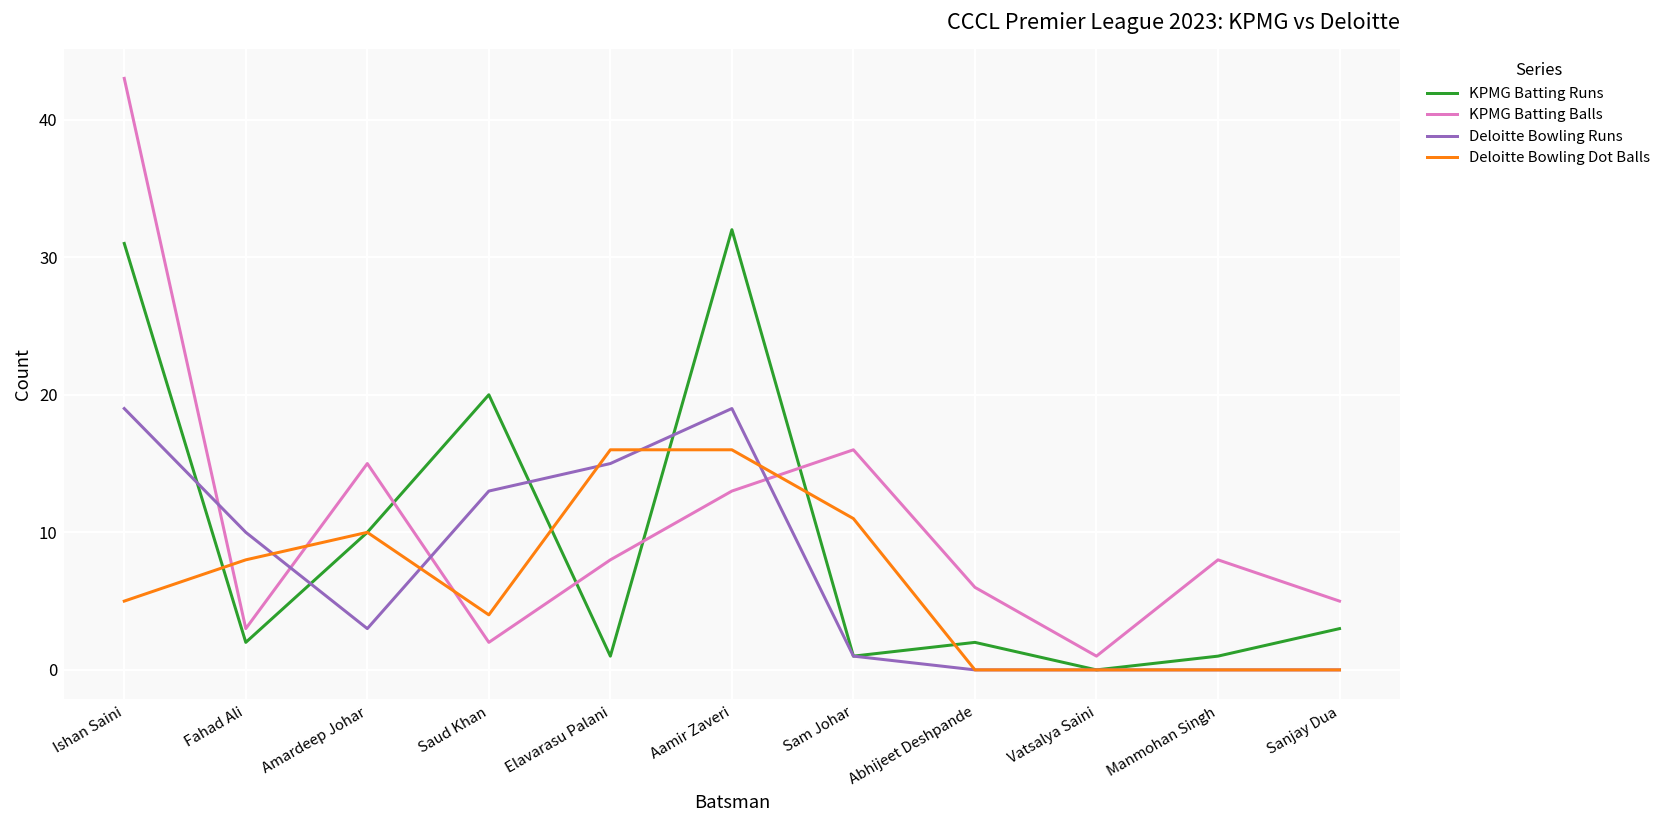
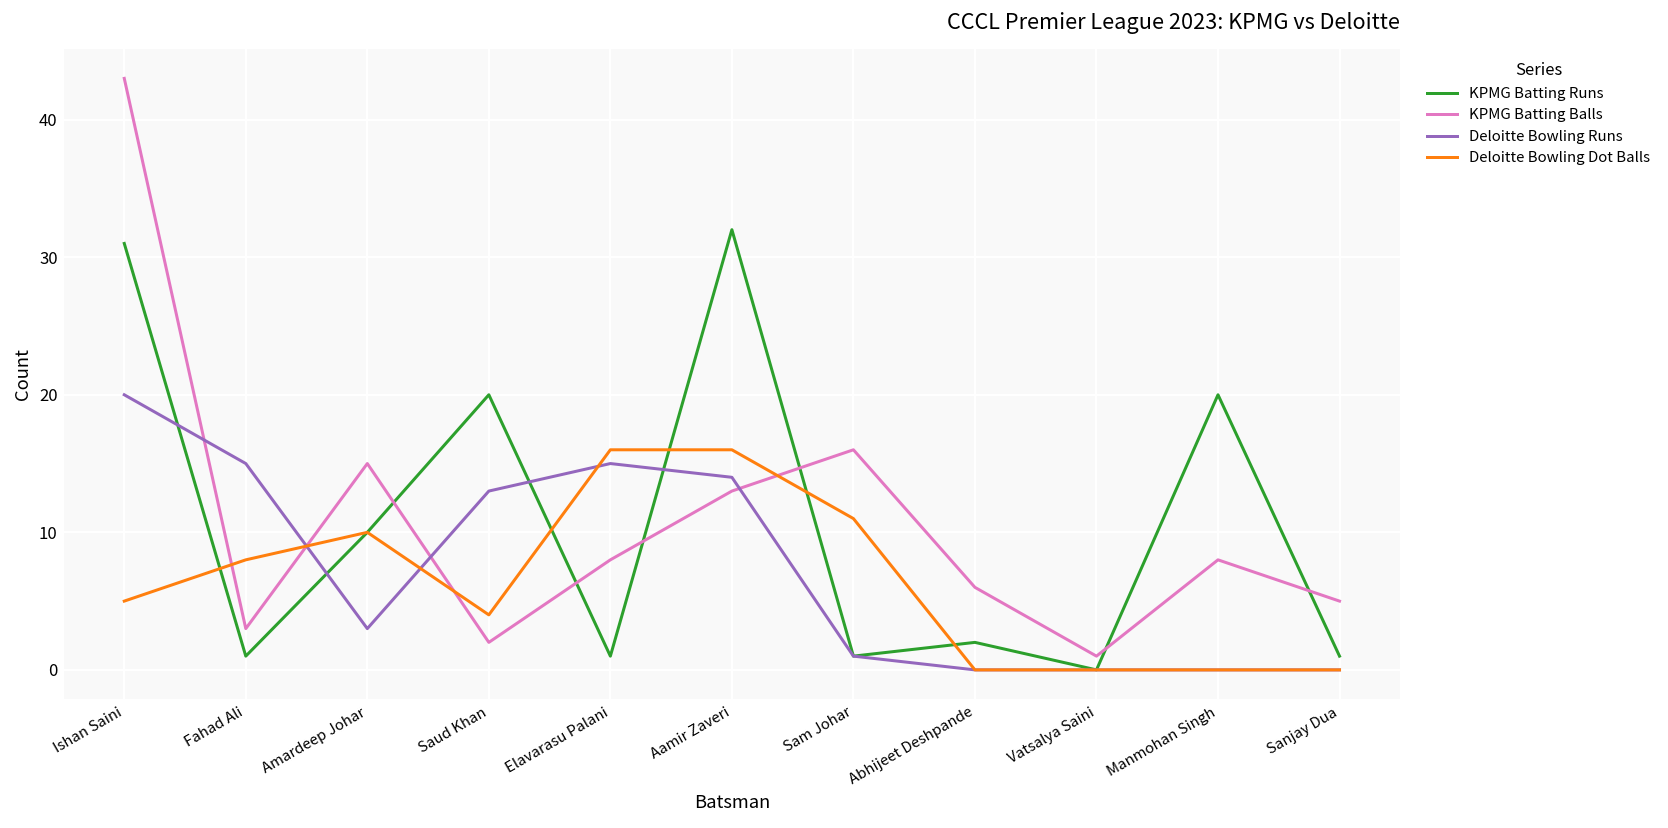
Deloitte Bowling Runs, Ishan Saini: 19 -> 20
KPMG Batting Runs, Fahad Ali: 2 -> 1
Deloitte Bowling Runs, Fahad Ali: 10 -> 15
Deloitte Bowling Runs, Aamir Zaveri: 19 -> 14
KPMG Batting Runs, Manmohan Singh: 1 -> 20
KPMG Batting Runs, Sanjay Dua: 3 -> 1
